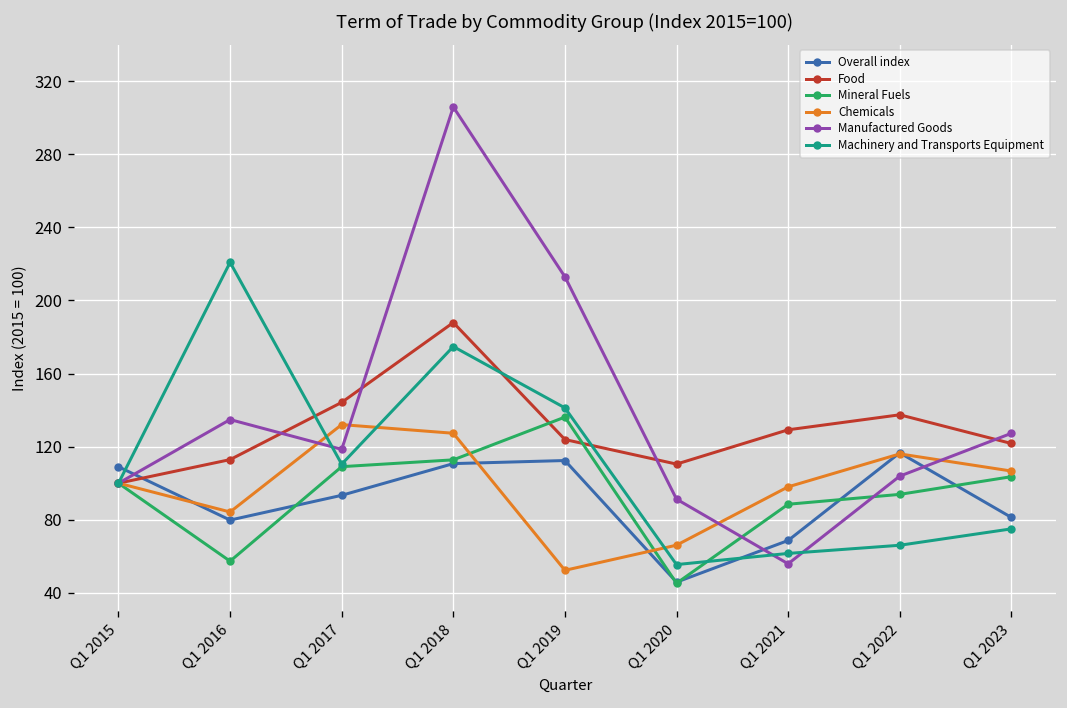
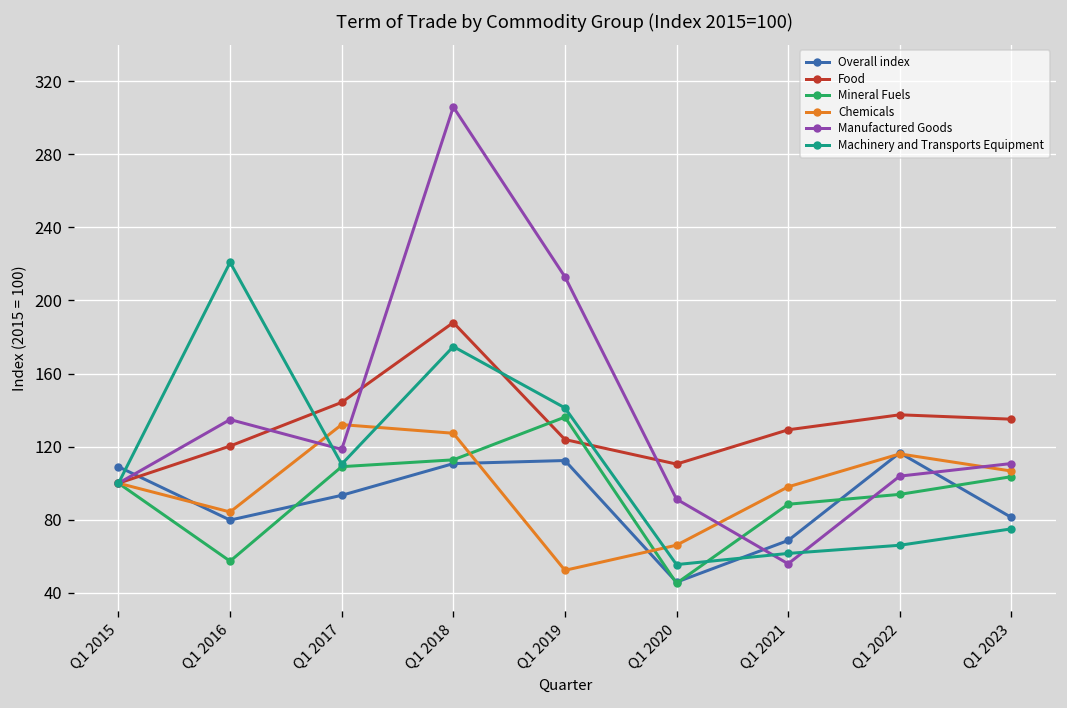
Food, Q1 2016: 113 -> 120
Food, Q1 2023: 122 -> 135
Manufactured Goods, Q1 2023: 127 -> 111
